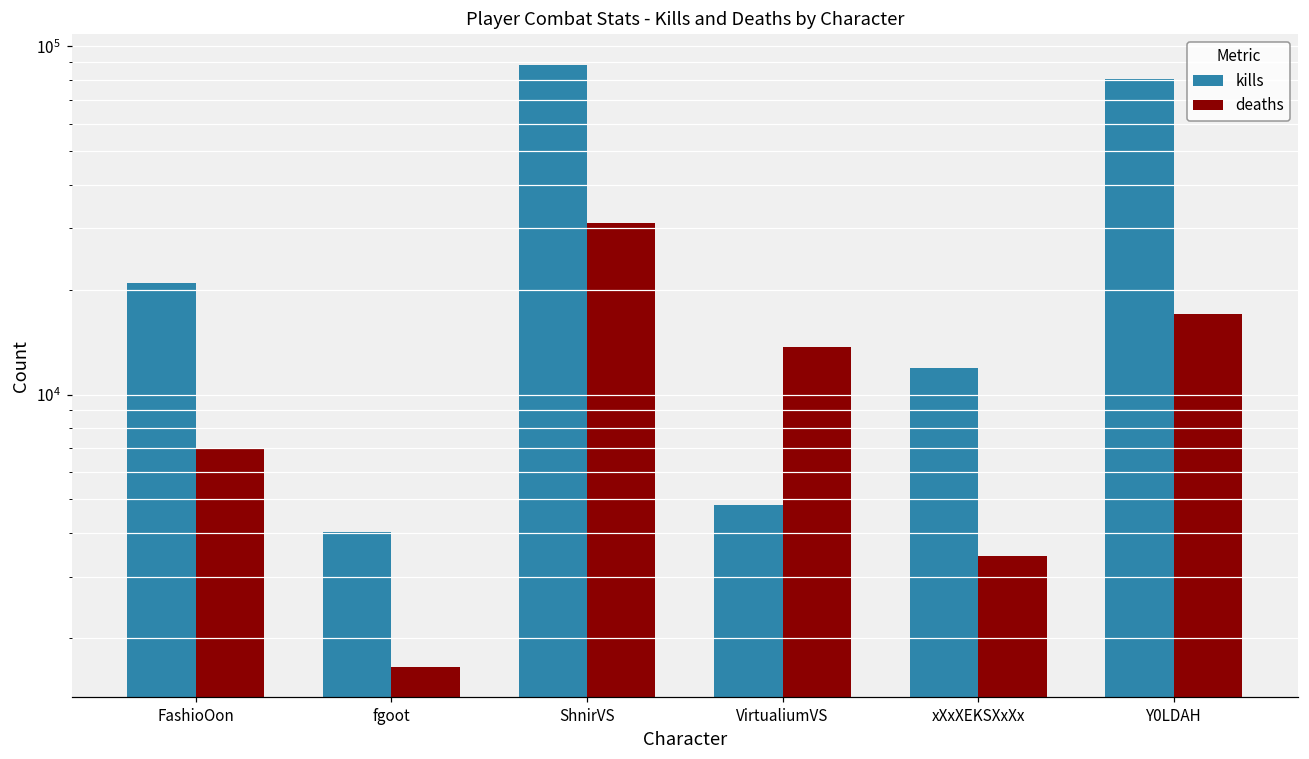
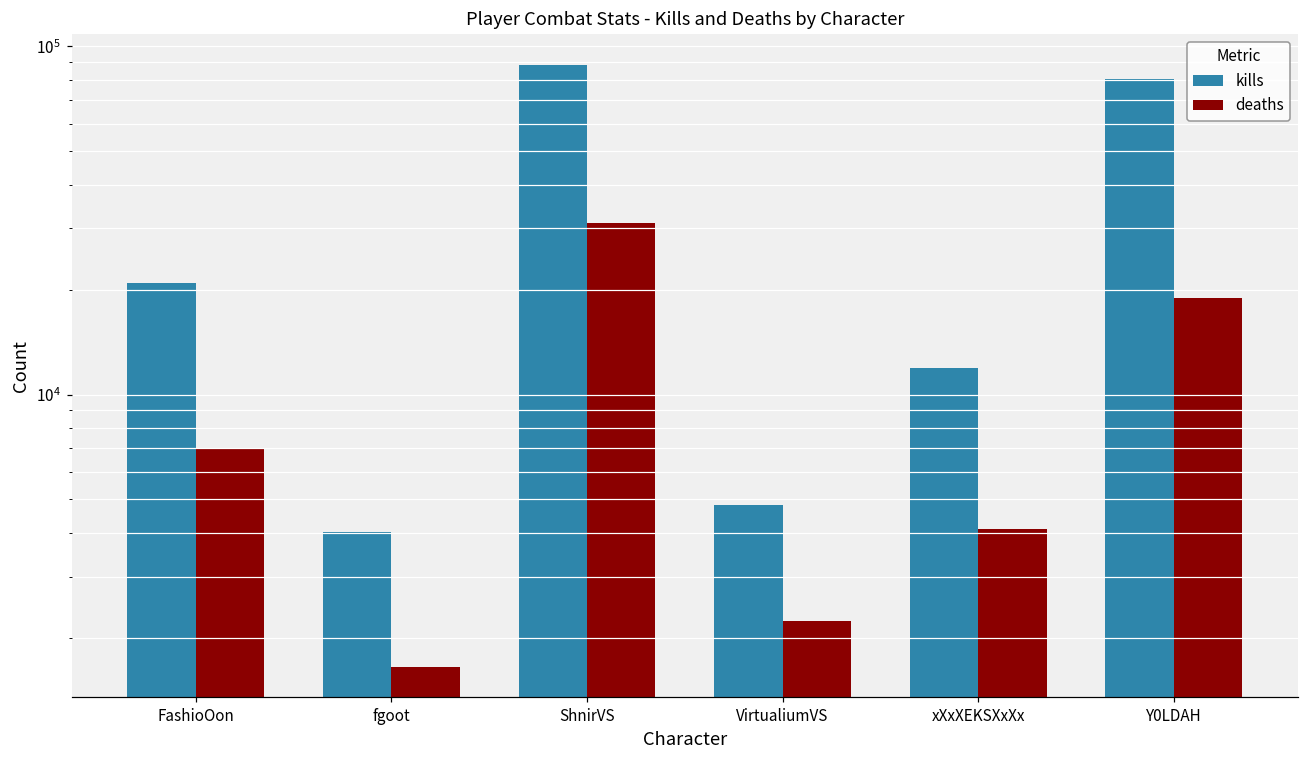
deaths, VirtualiumVS: 13700 -> 2200
deaths, xXxXEKSXxXx: 3400 -> 4100
deaths, Y0LDAH: 17000 -> 19000
